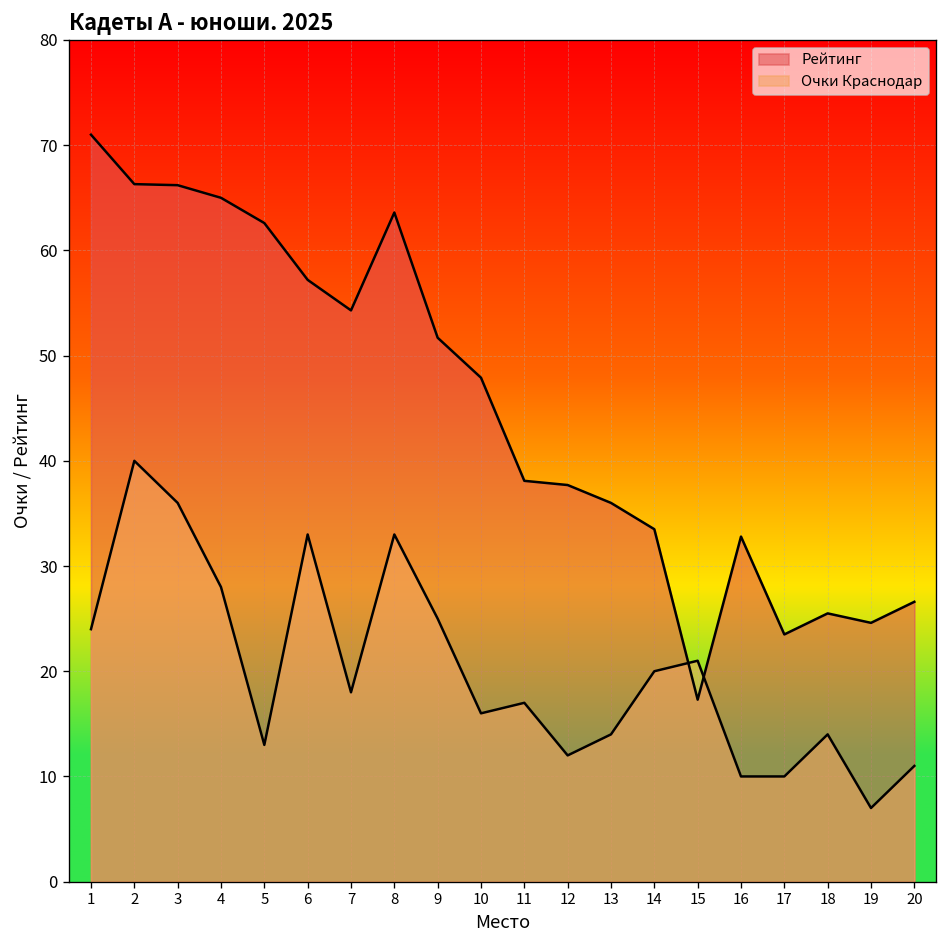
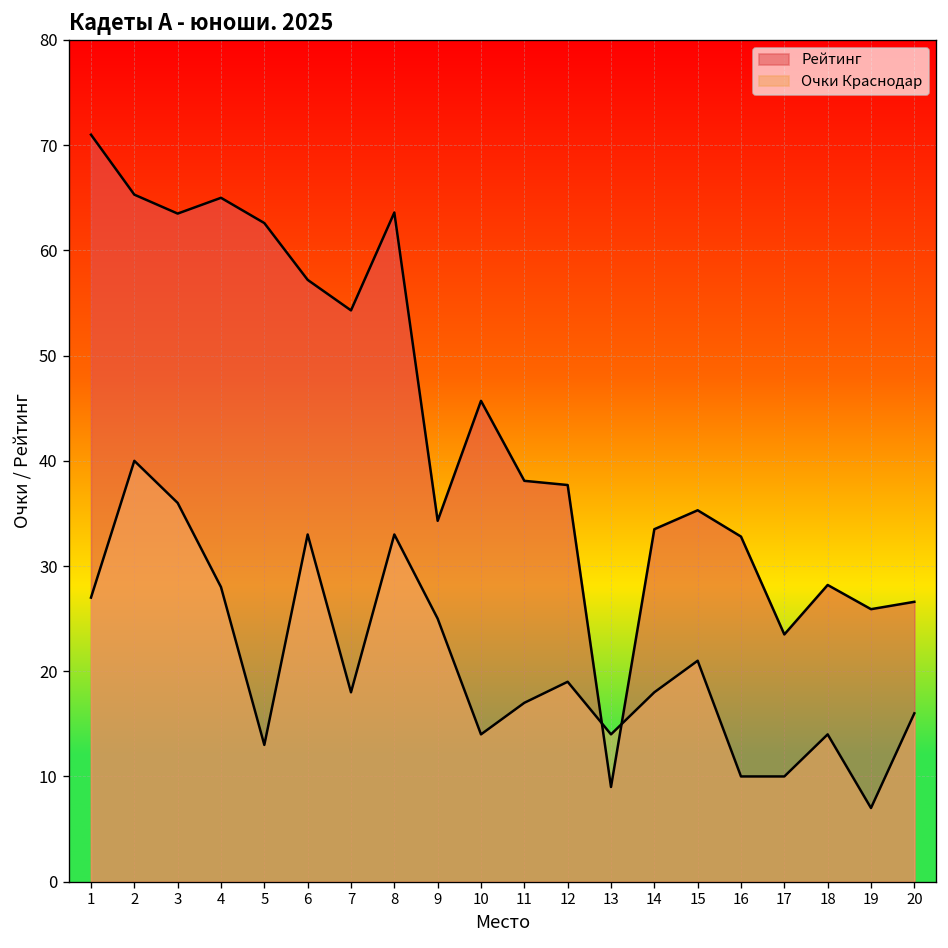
Очки Краснодар, 1: 24 -> 27
Рейтинг, 2: 66 -> 65
Рейтинг, 3: 66 -> 64
Рейтинг, 9: 52 -> 34
Рейтинг, 10: 48 -> 46
Очки Краснодар, 10: 16 -> 14
Очки Краснодар, 12: 12 -> 19
Рейтинг, 13: 36 -> 9
Очки Краснодар, 14: 20 -> 18
Рейтинг, 15: 17 -> 35
Рейтинг, 18: 26 -> 28
Рейтинг, 19: 25 -> 26
Очки Краснодар, 20: 11 -> 16
